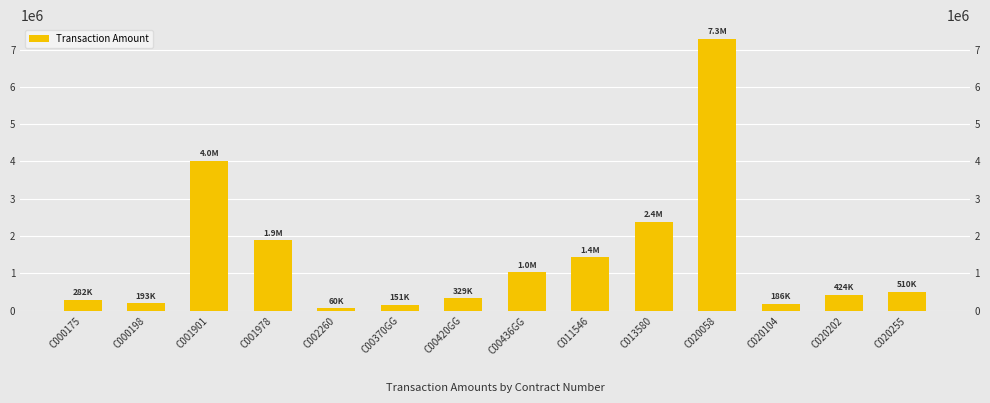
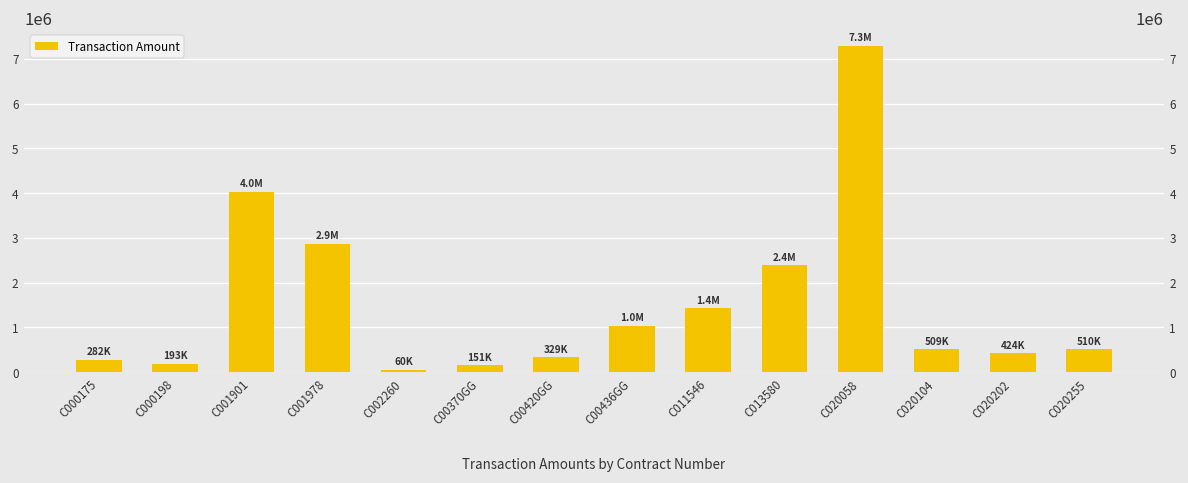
C001978: 1.9M -> 2.9M
C020104: 186K -> 509K
